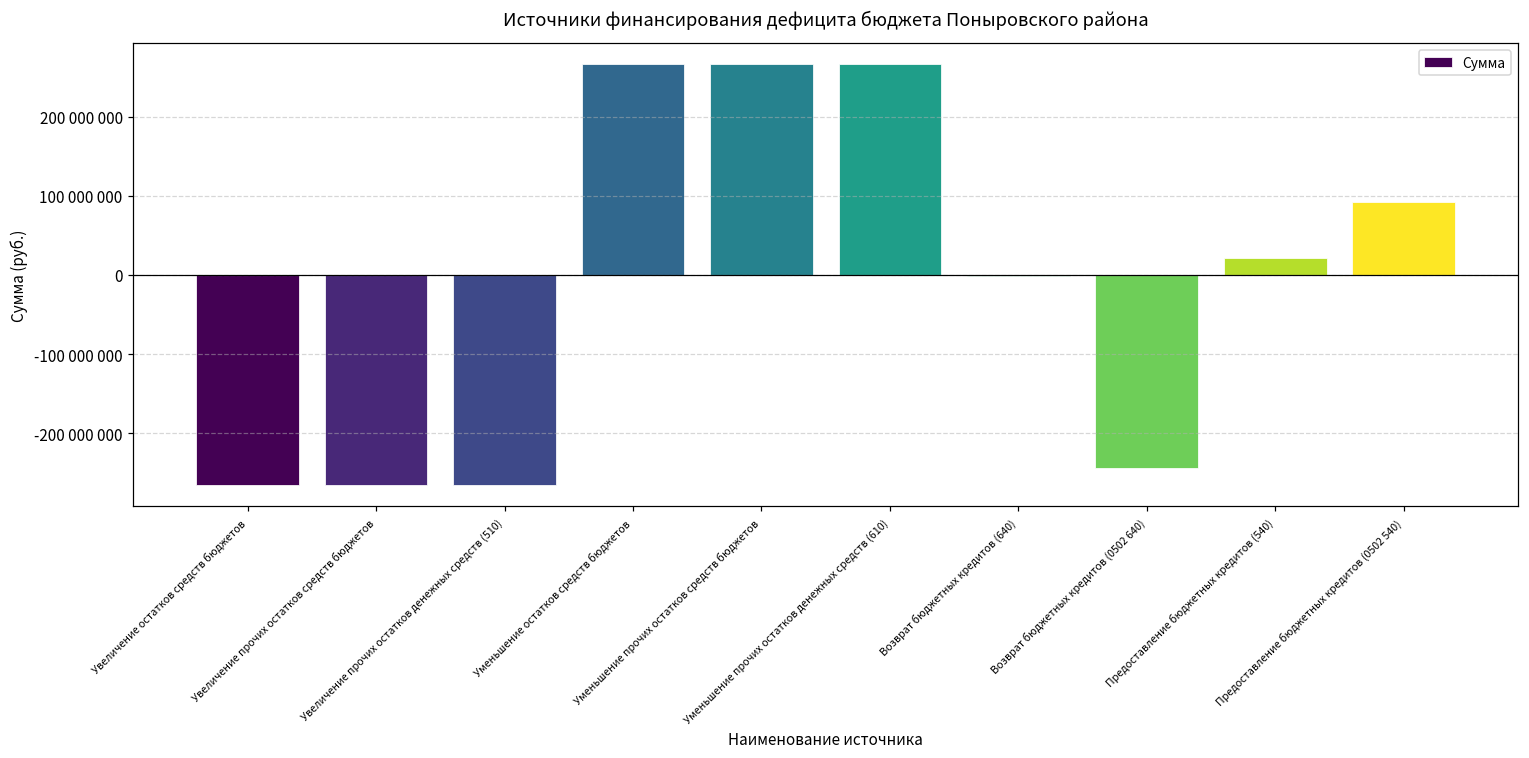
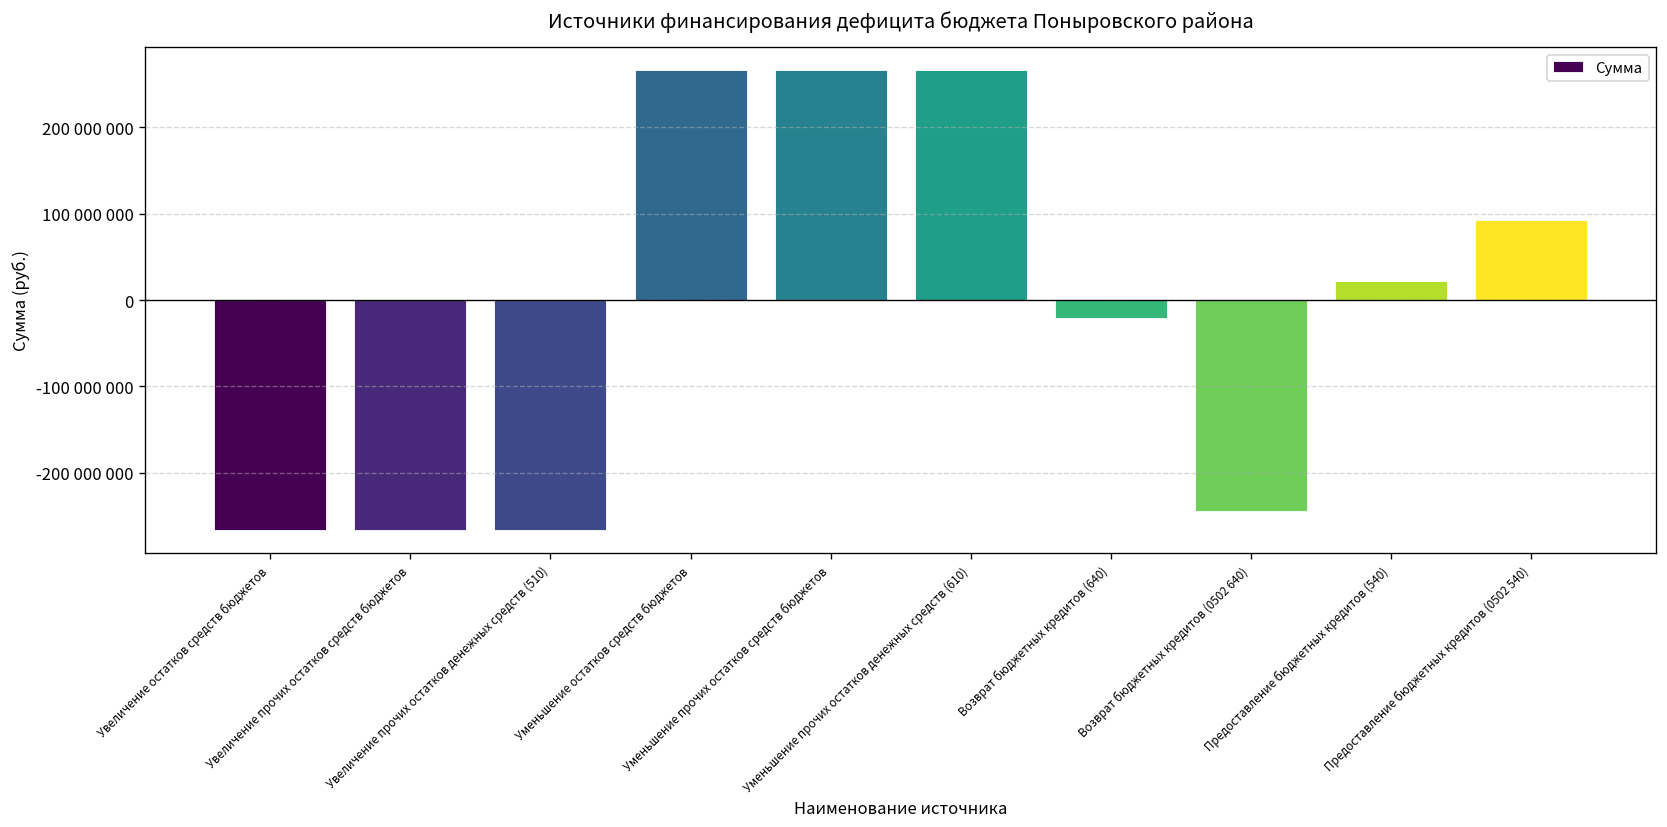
Возврат бюджетных кредитов (640): 0 -> -20000000
